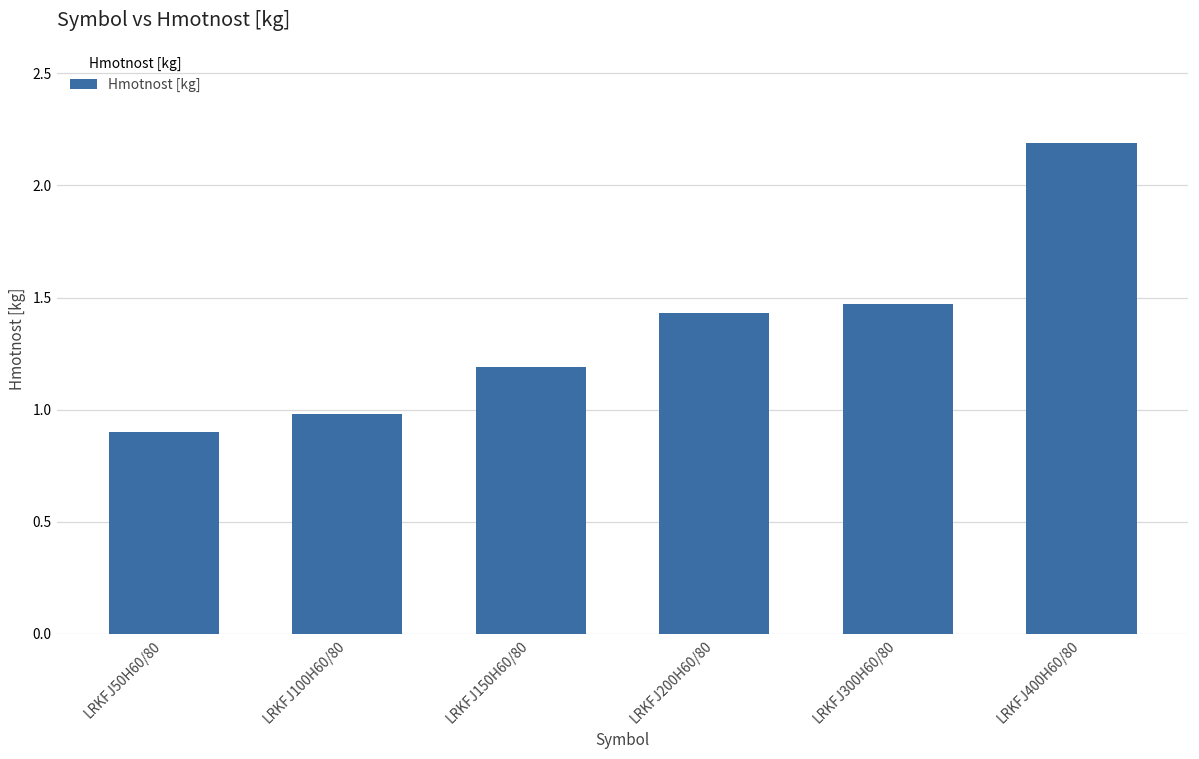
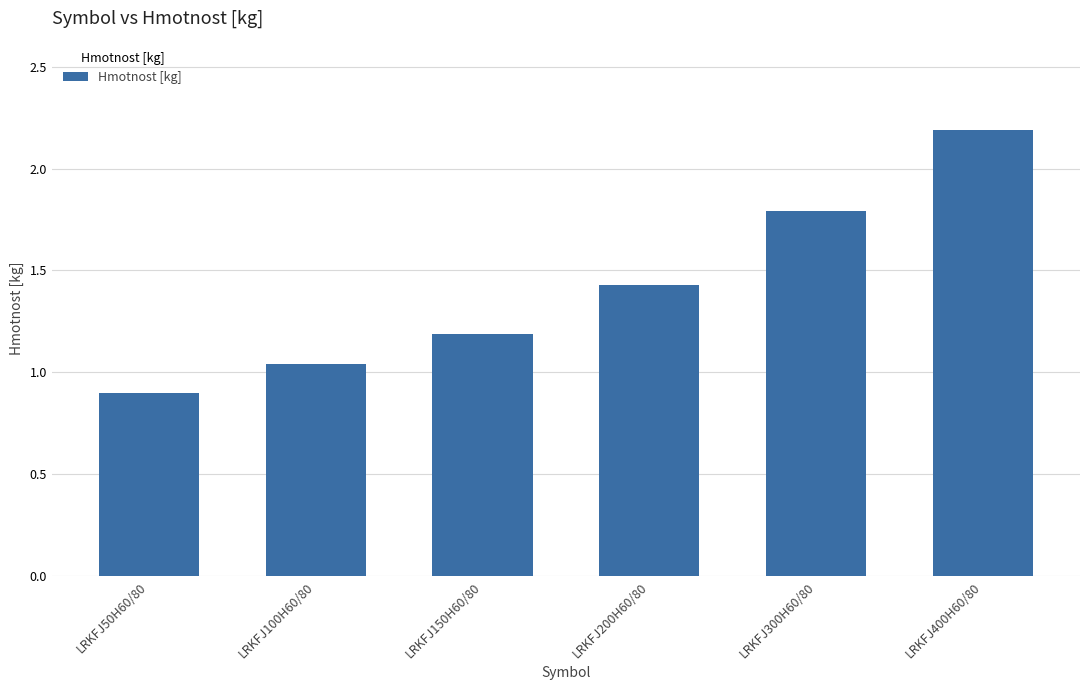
LRKFJ100H60/80: 0.98 -> 1.04
LRKFJ300H60/80: 1.47 -> 1.79
